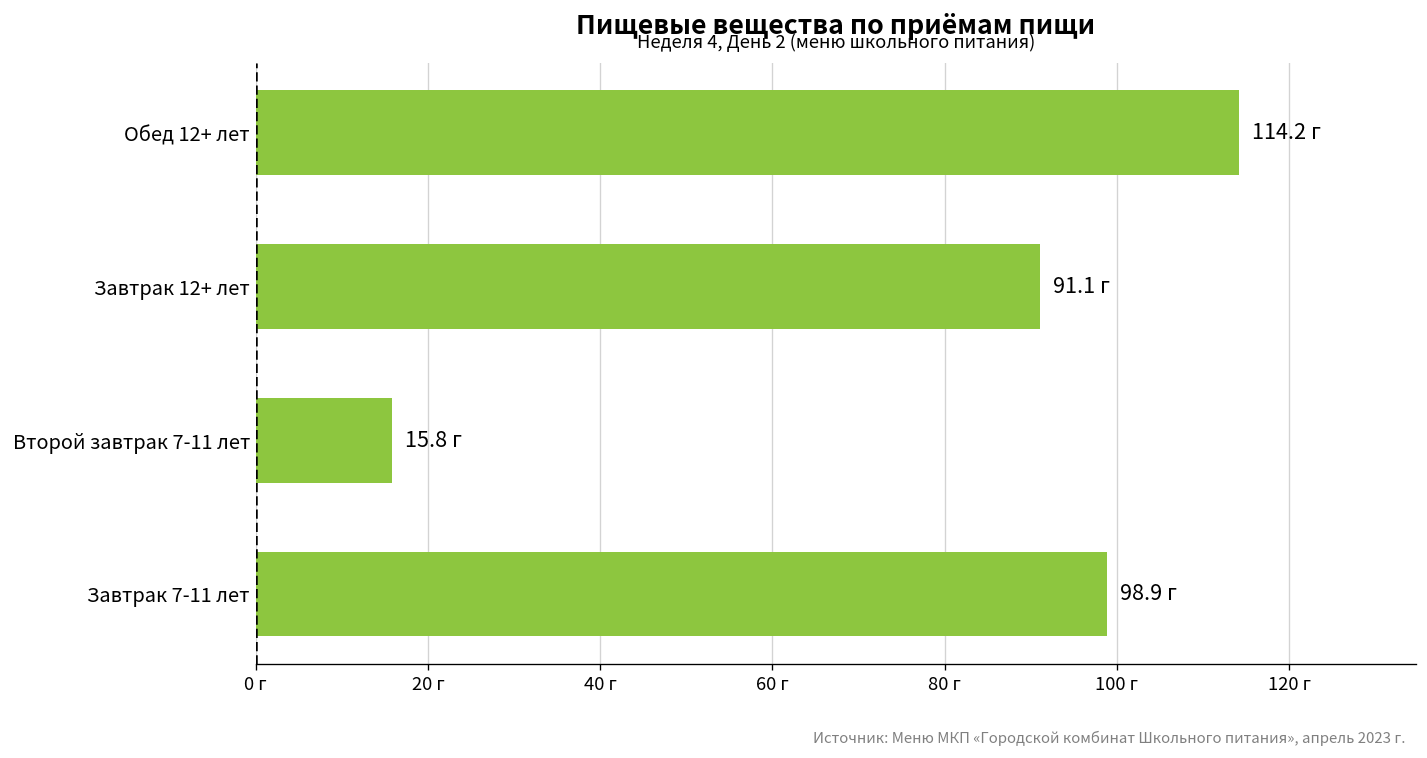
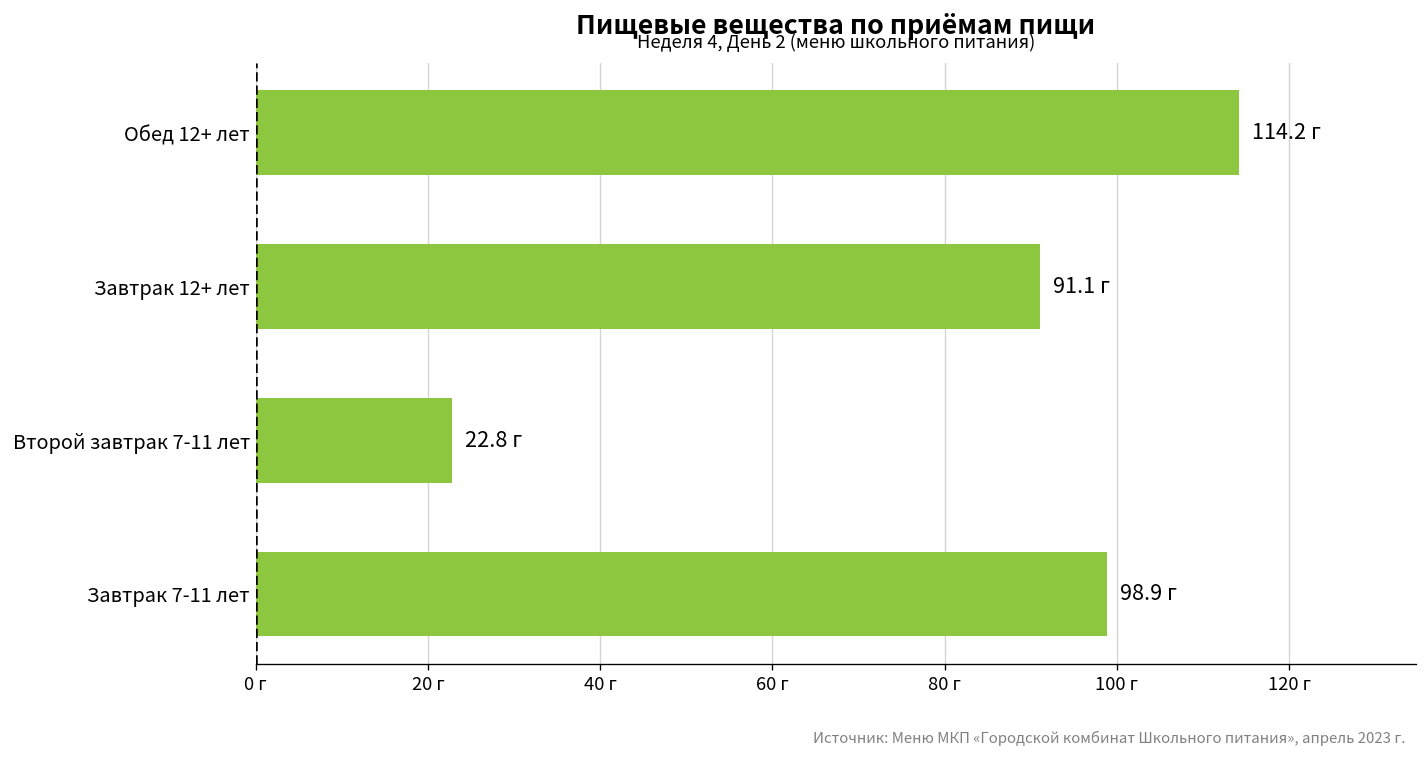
Второй завтрак 7-11 лет: 15.8 -> 22.8
